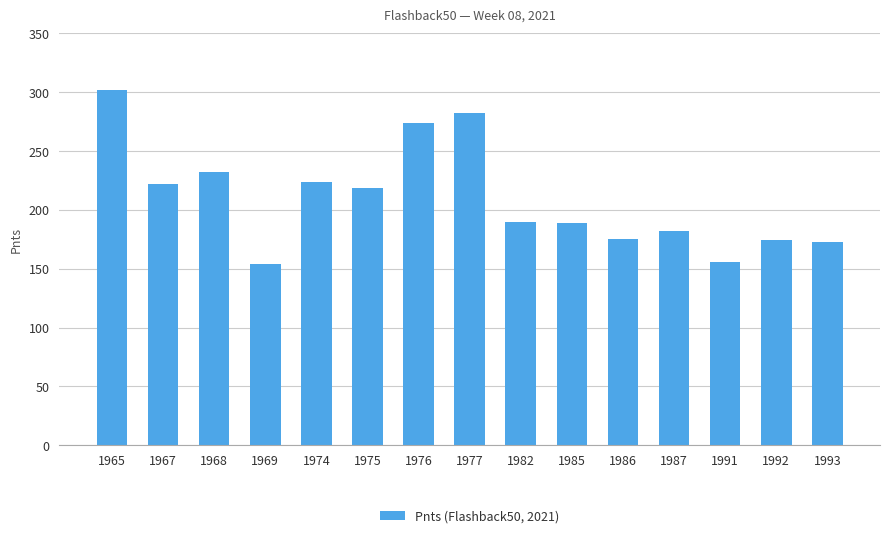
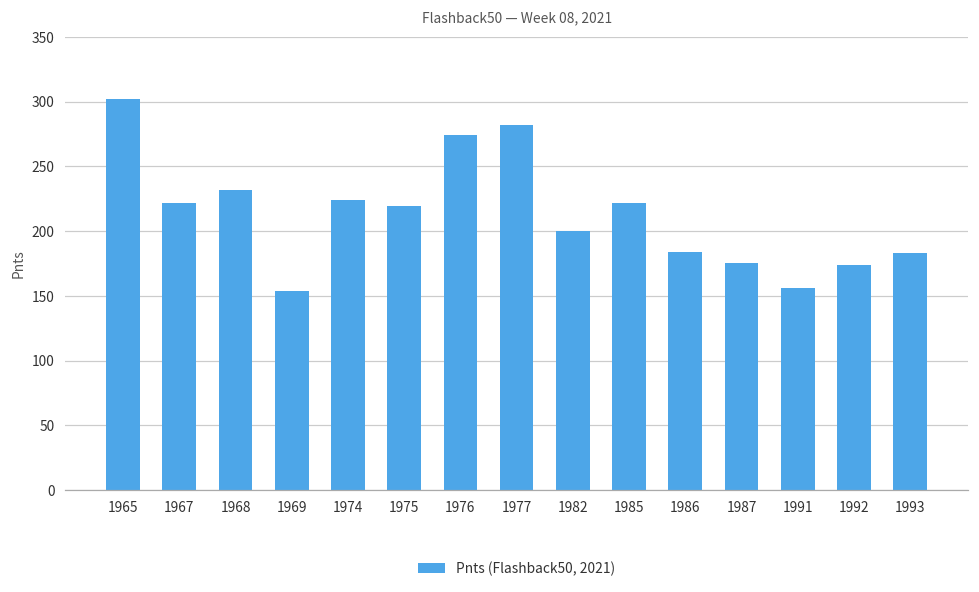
1982: 190 -> 200
1985: 189 -> 222
1986: 175 -> 184
1987: 182 -> 175
1993: 173 -> 183
